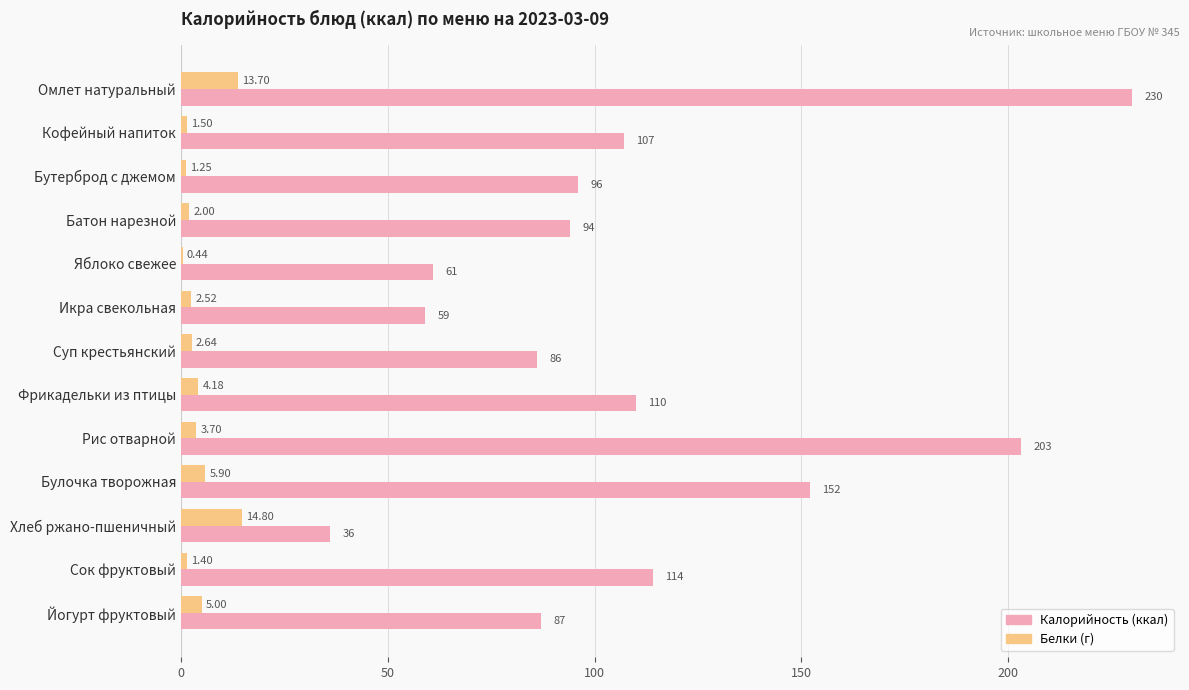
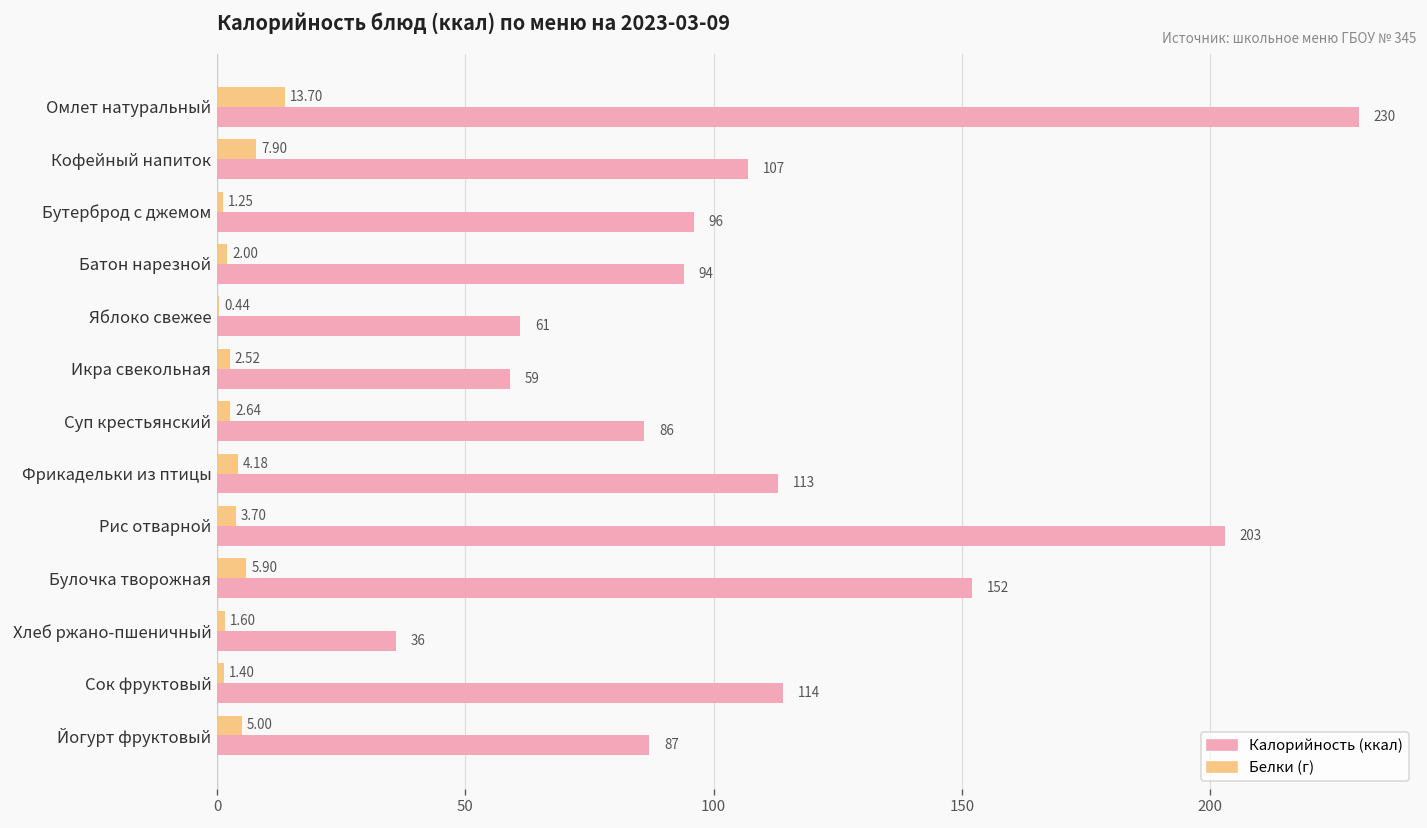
Белки (г), Кофейный напиток: 1.50 -> 7.90
Калорийность (ккал), Фрикадельки из птицы: 110 -> 113
Белки (г), Хлеб ржано-пшеничный: 14.80 -> 1.60
